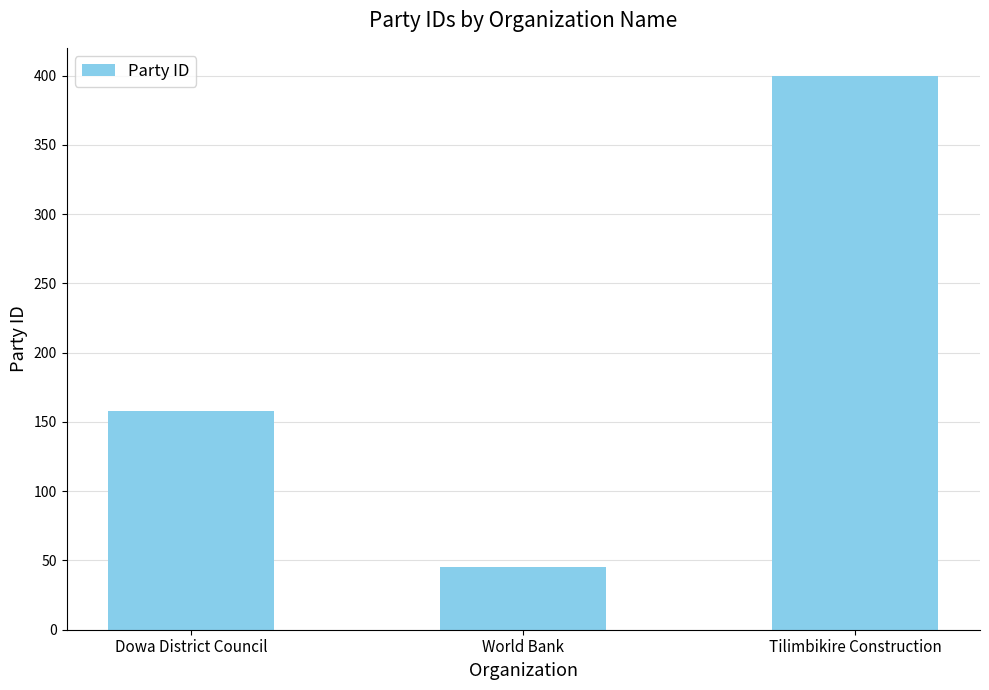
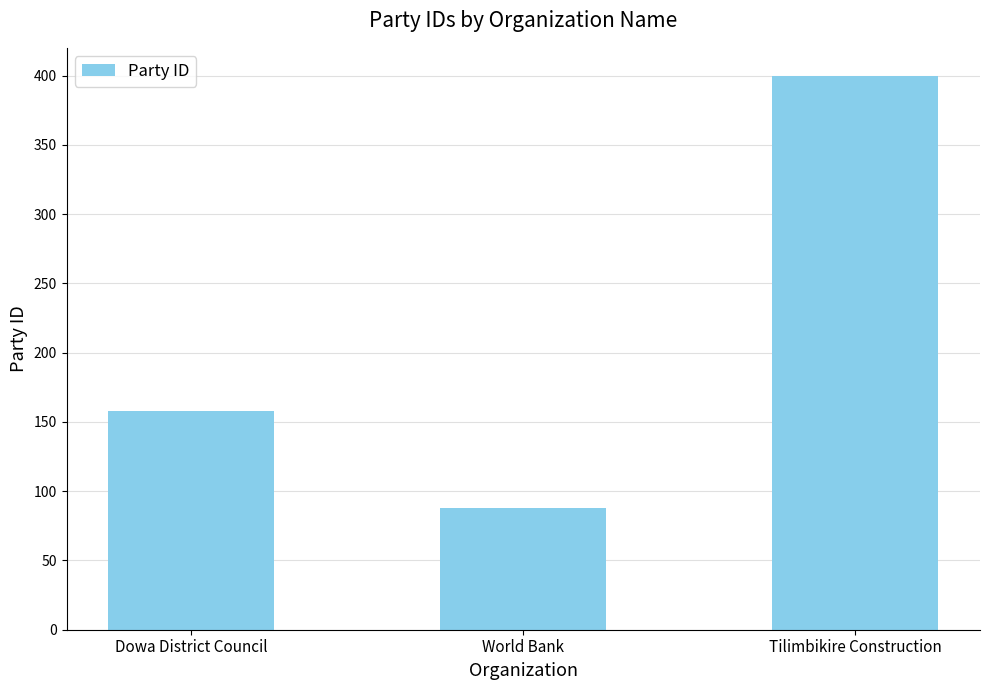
World Bank: 45 -> 88
